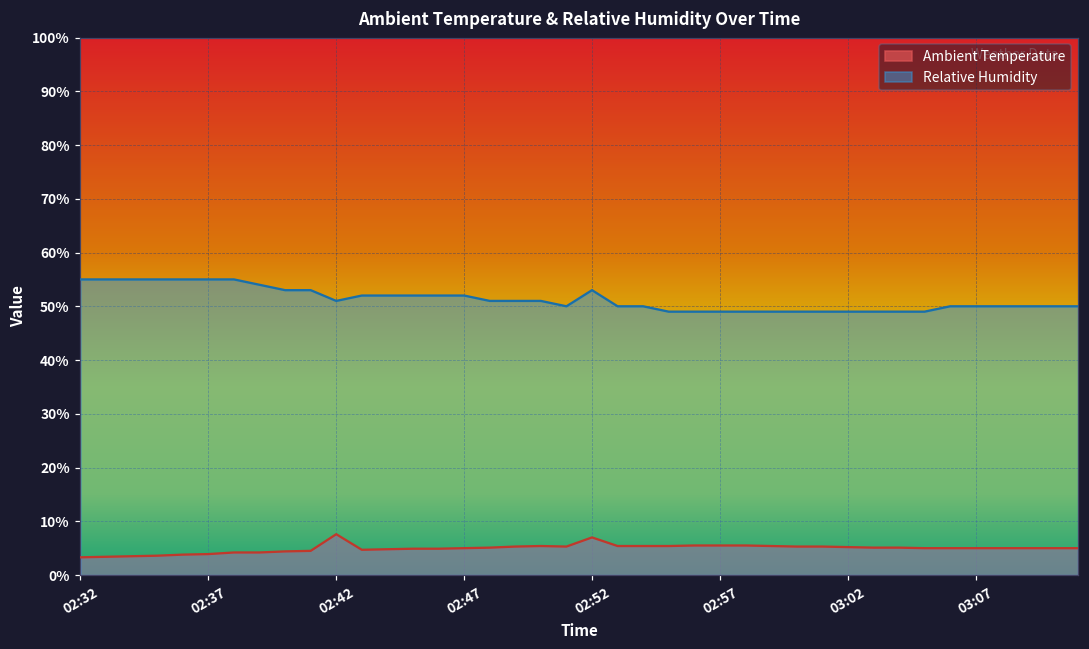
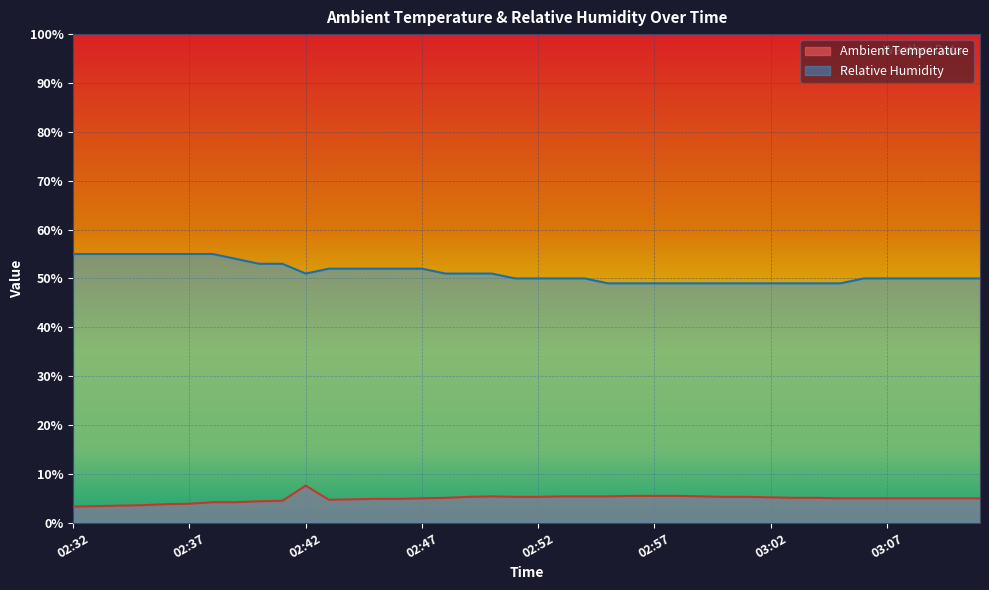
Ambient Temperature, 02:52: 7% -> 5%
Relative Humidity, 02:52: 53% -> 50%
